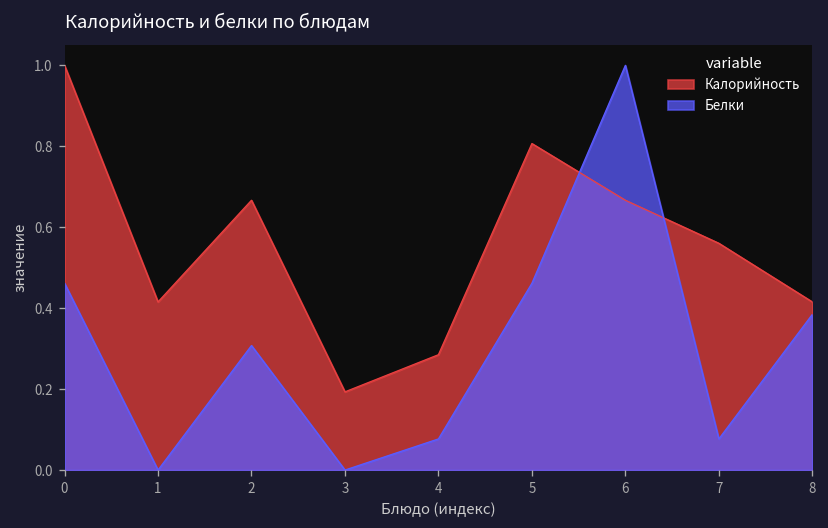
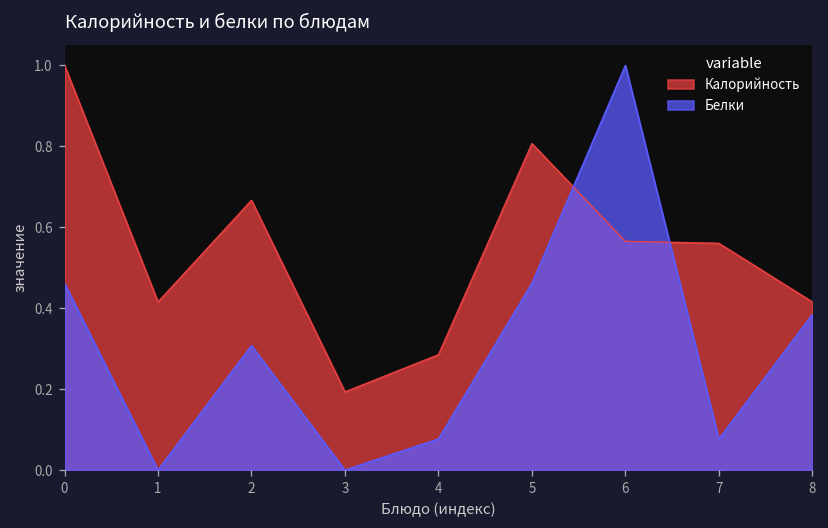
Калорийность, 6: 0.67 -> 0.57
